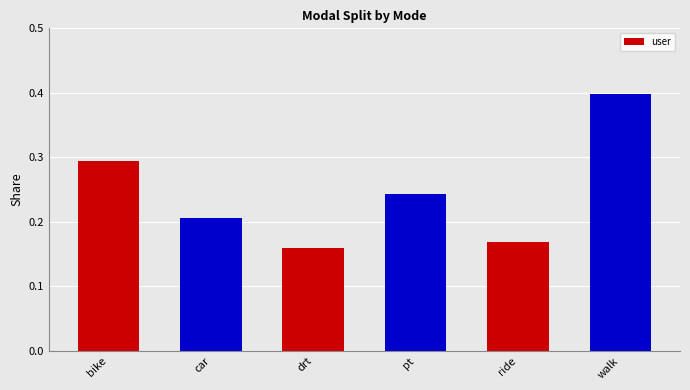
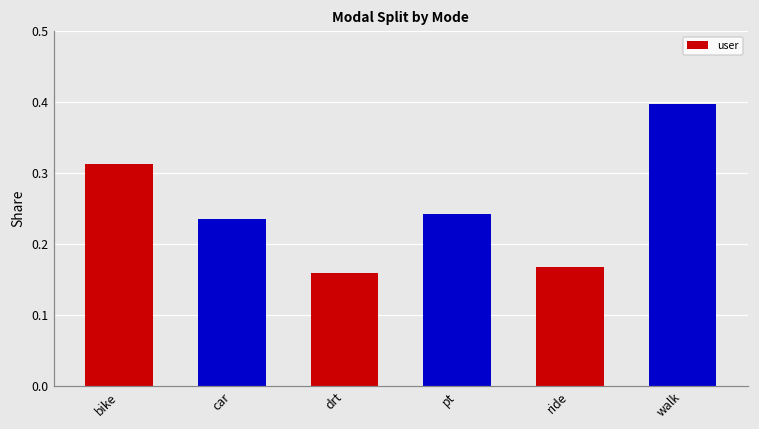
bike: 0.29 -> 0.31
car: 0.21 -> 0.24
